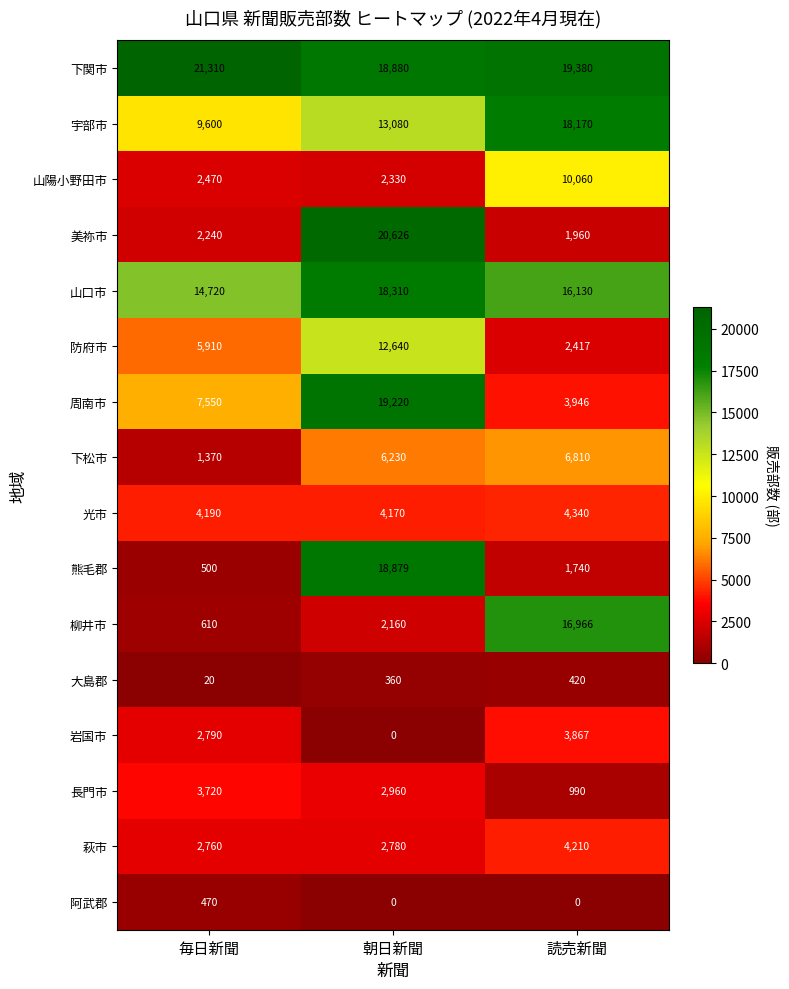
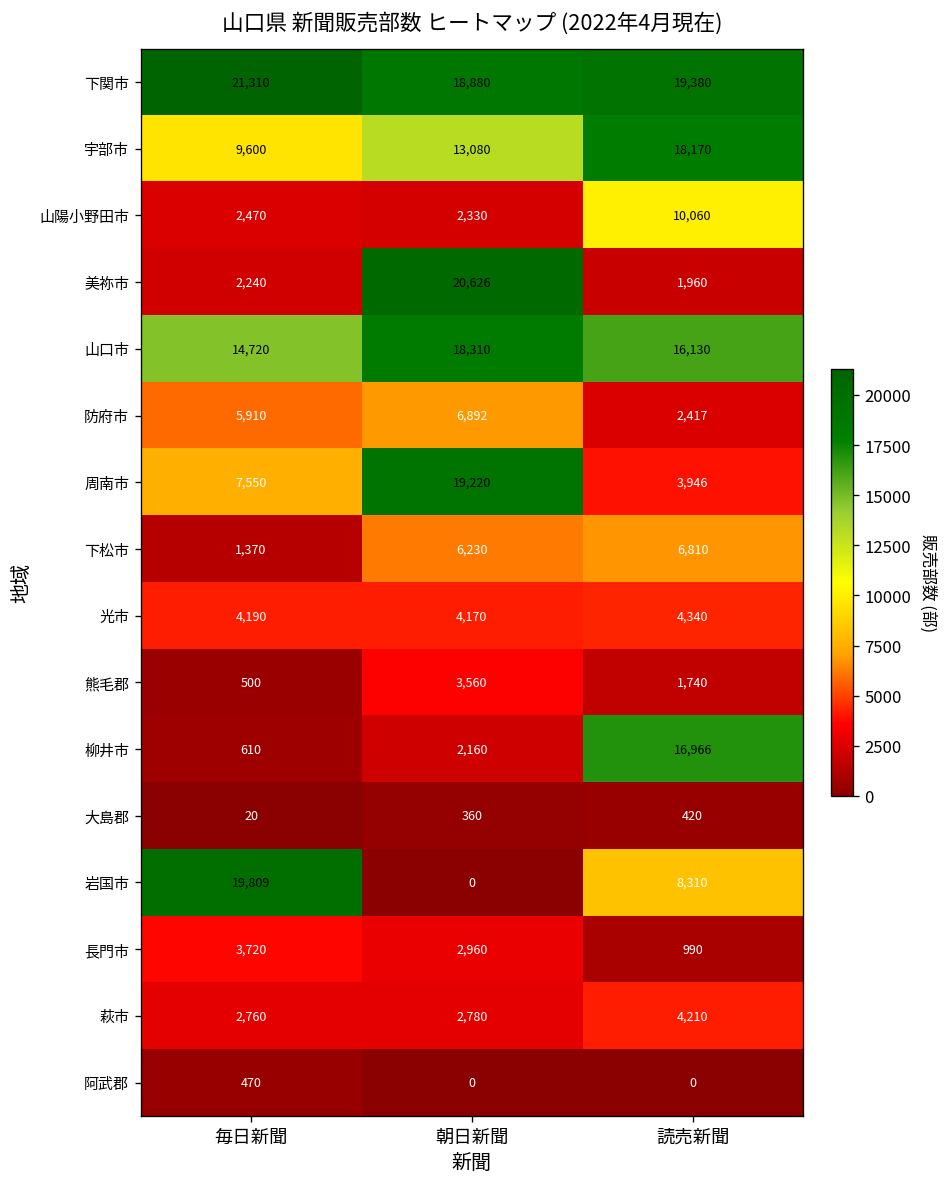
防府市, 朝日新聞: 12,640 -> 6,892
熊毛郡, 朝日新聞: 18,879 -> 3,560
岩国市, 毎日新聞: 2,790 -> 19,809
岩国市, 読売新聞: 3,867 -> 8,310
